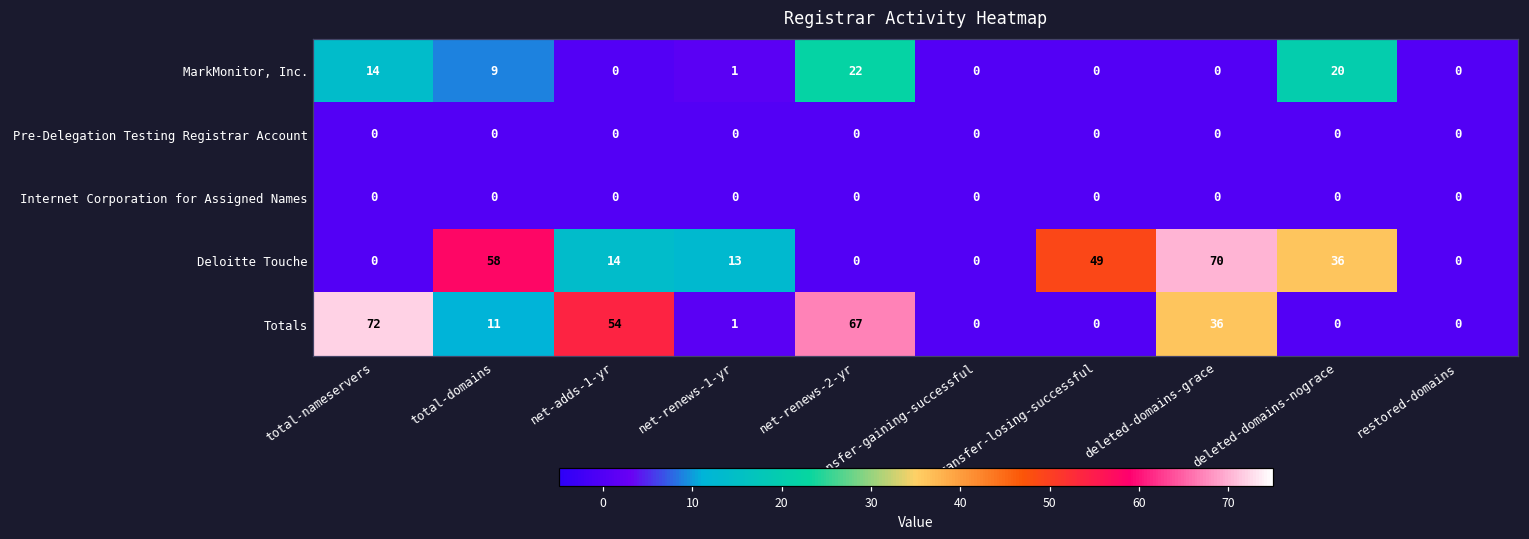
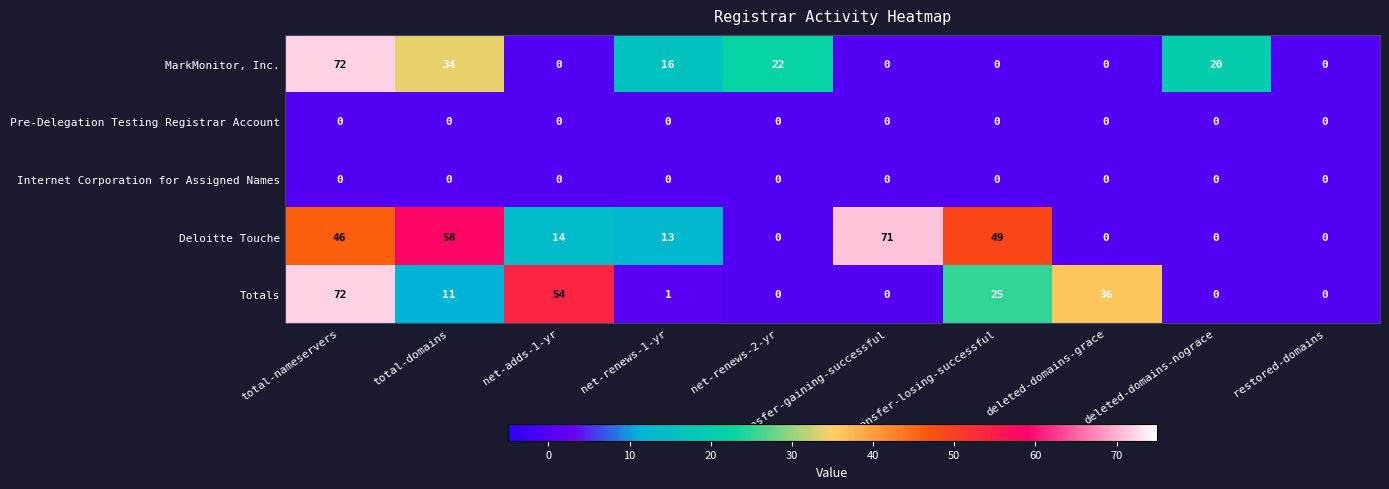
MarkMonitor, Inc., total-nameservers: 14 -> 72
MarkMonitor, Inc., total-domains: 9 -> 34
MarkMonitor, Inc., net-renews-1-yr: 1 -> 16
Deloitte Touche, total-nameservers: 0 -> 46
Deloitte Touche, transfer-gaining-successful: 0 -> 71
Deloitte Touche, deleted-domains-grace: 70 -> 0
Deloitte Touche, deleted-domains-nograce: 36 -> 0
Totals, net-renews-2-yr: 67 -> 0
Totals, transfer-losing-successful: 0 -> 25
